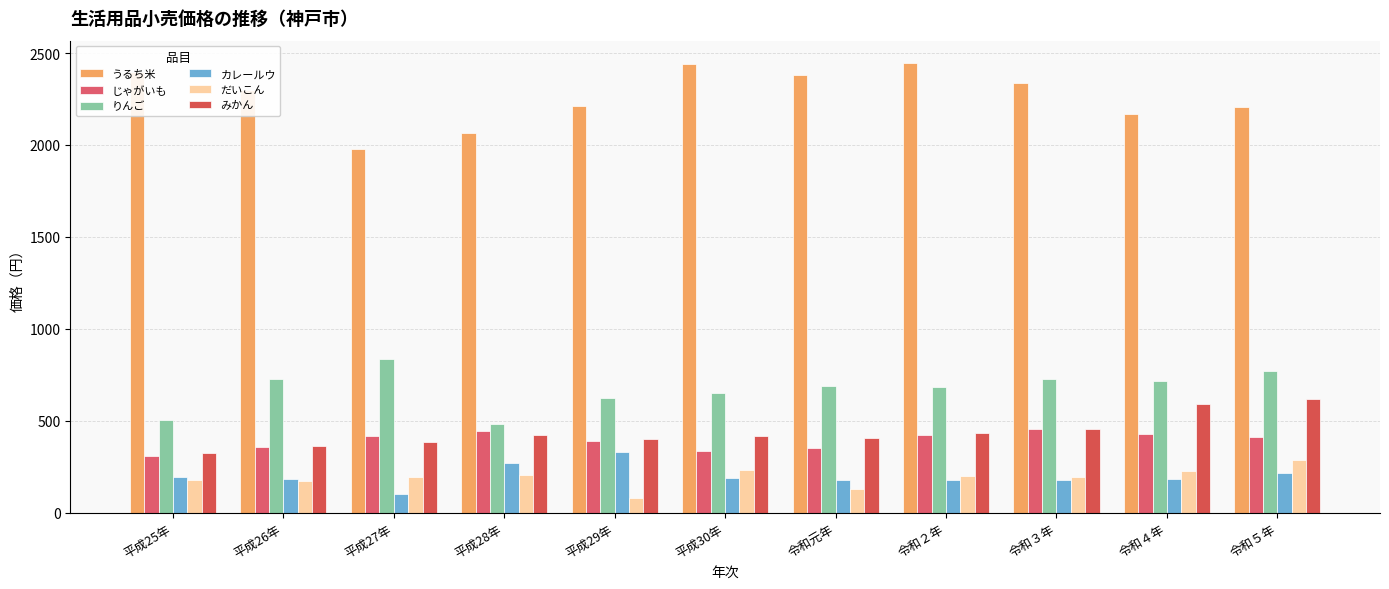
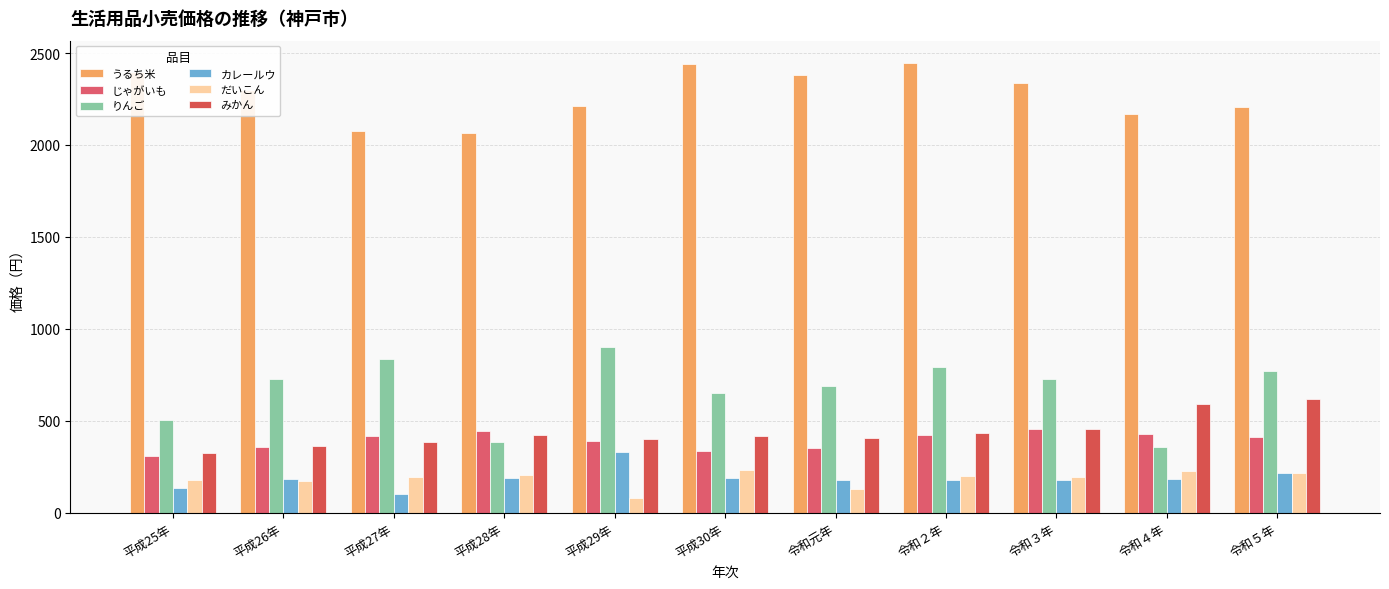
カレールウ, 平成25年: 190 -> 140
うるち米, 平成27年: 1980 -> 2080
りんご, 平成28年: 480 -> 390
カレールウ, 平成28年: 270 -> 190
りんご, 平成29年: 620 -> 900
りんご, 令和２年: 680 -> 790
りんご, 令和４年: 710 -> 360
だいこん, 令和５年: 290 -> 220
